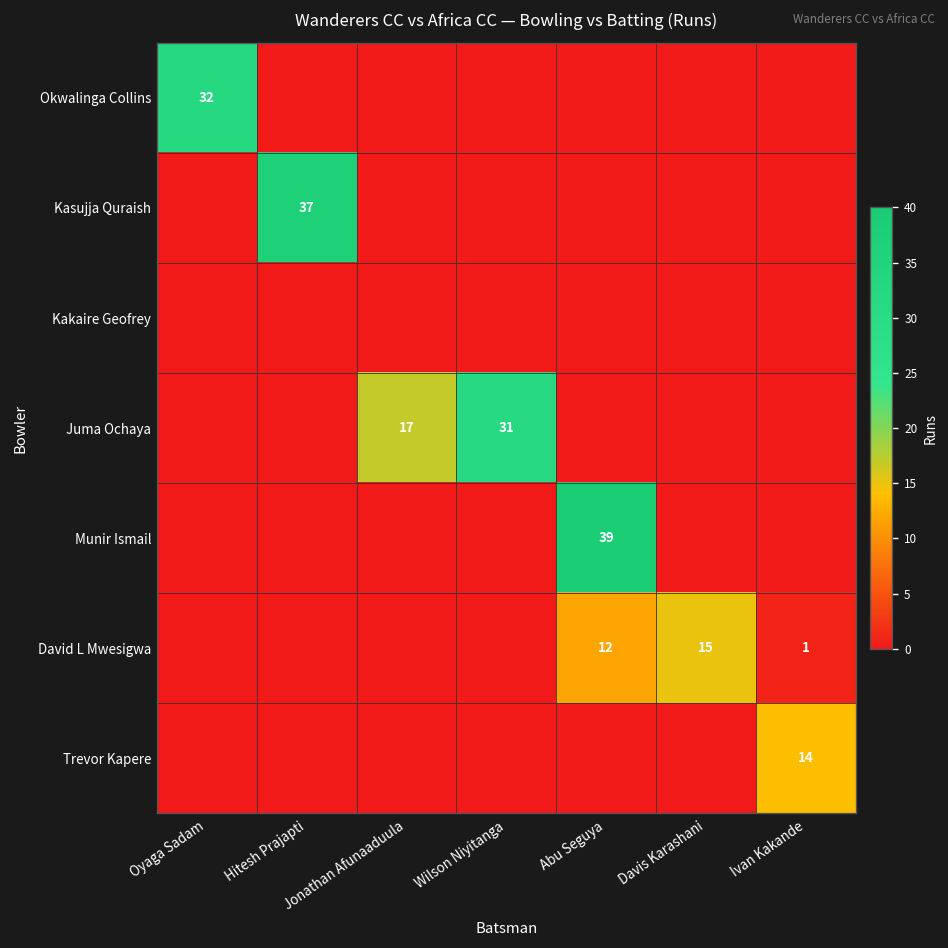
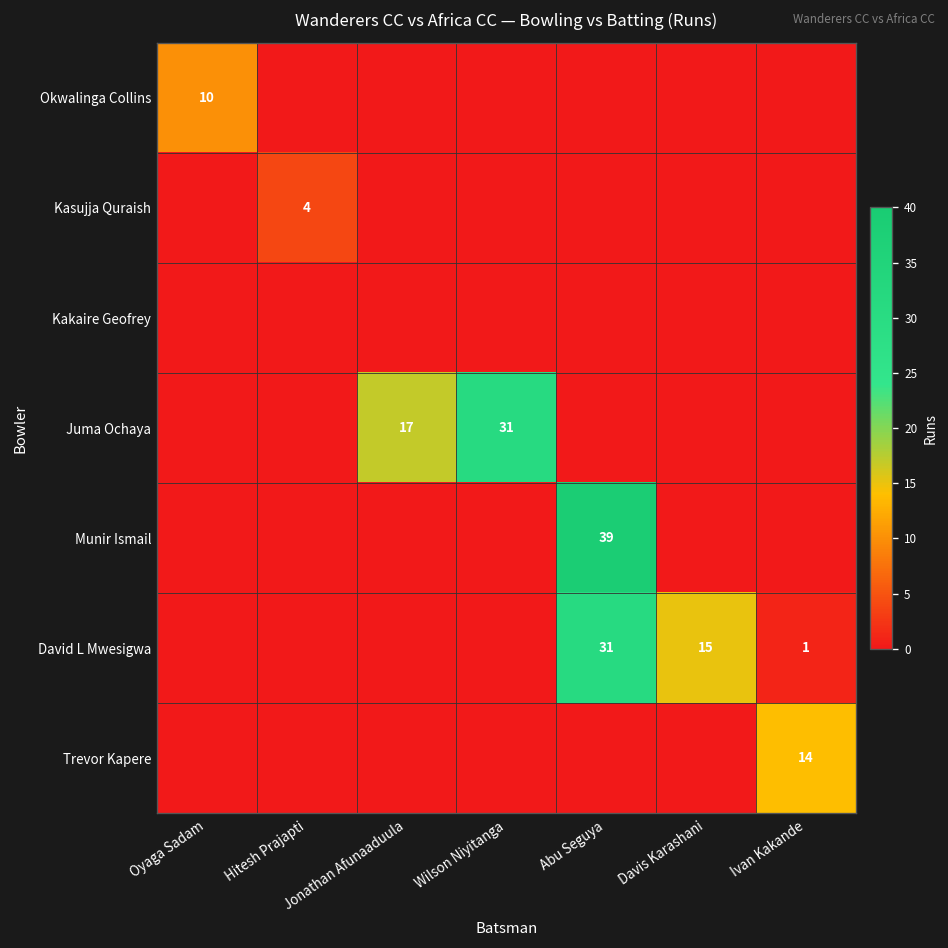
Okwalinga Collins, Oyaga Sadam: 32 -> 10
Kasujja Quraish, Hitesh Prajapti: 37 -> 4
David L Mwesigwa, Abu Seguya: 12 -> 31
